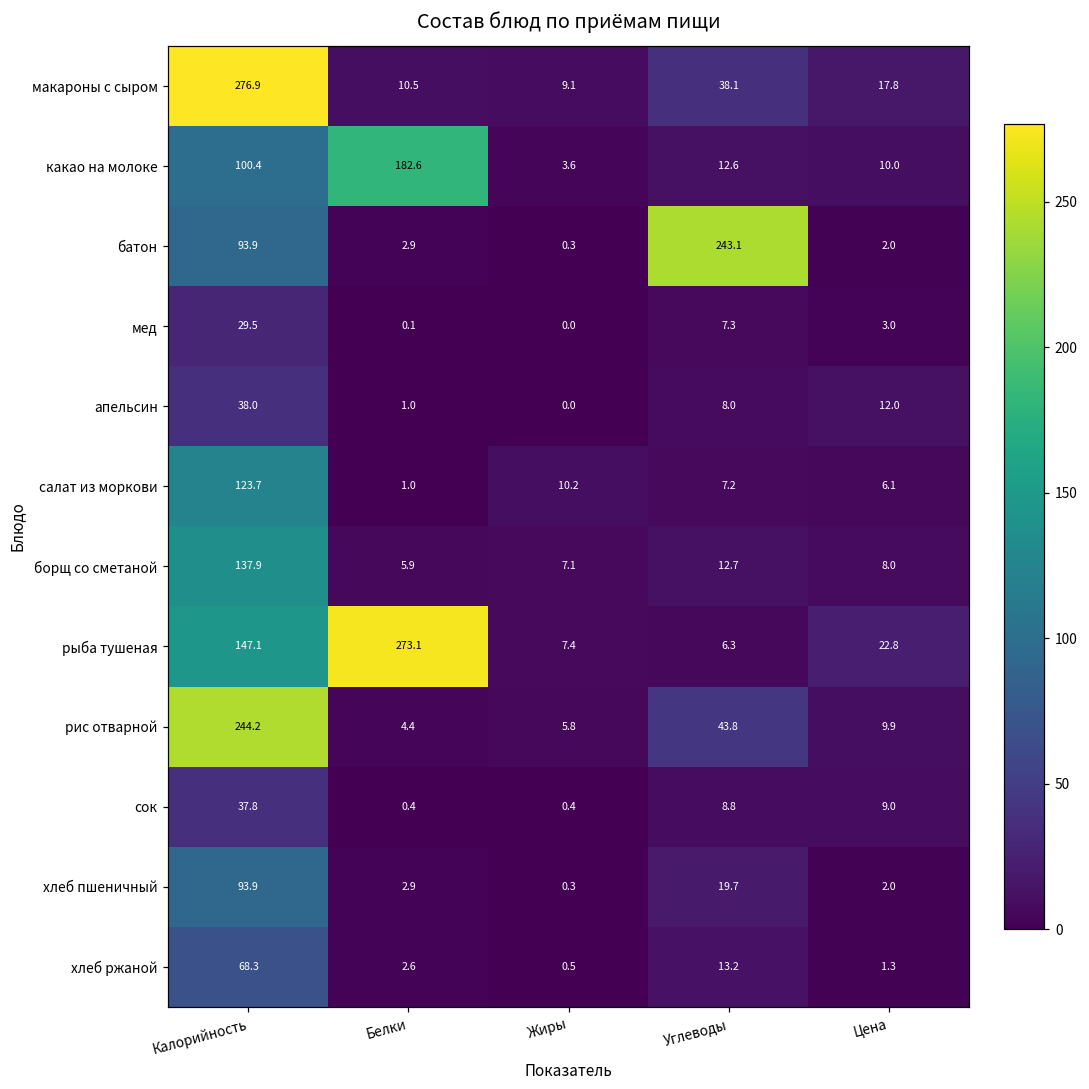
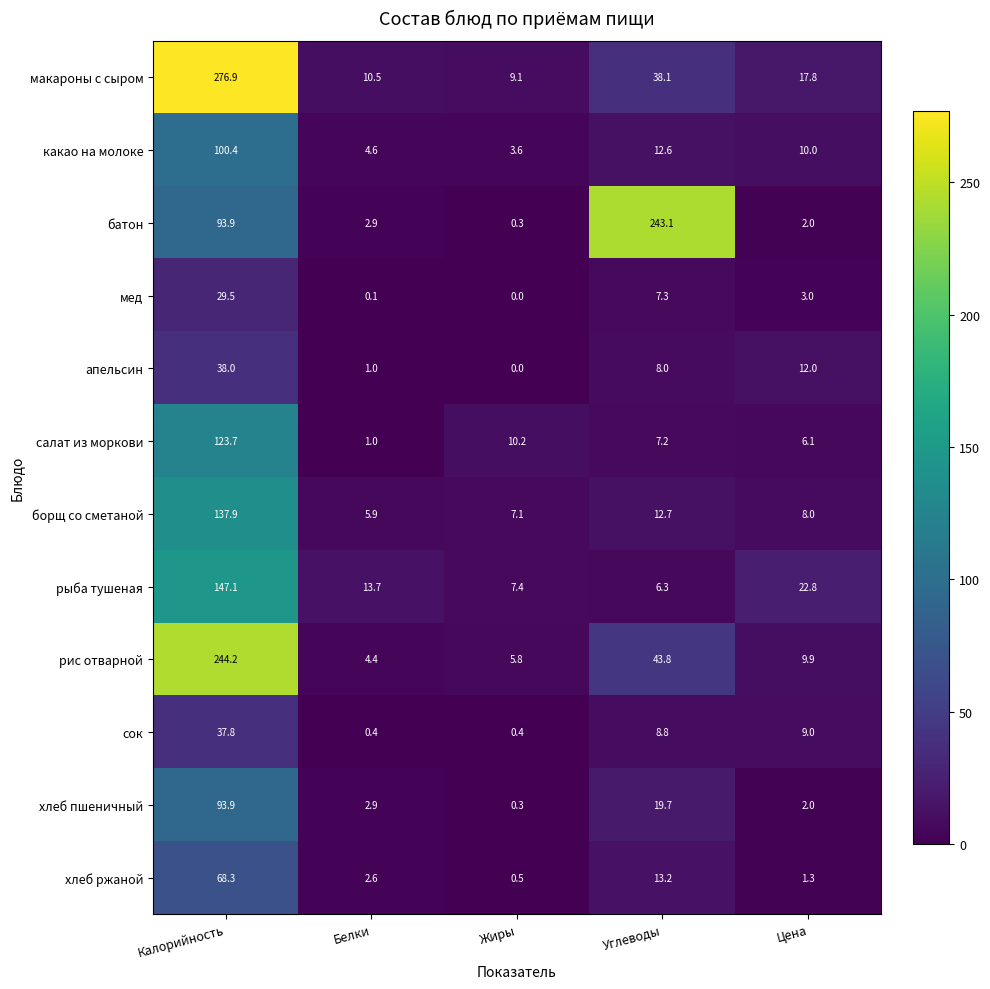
какао на молоке, Белки: 182.6 -> 4.6
рыба тушеная, Белки: 273.1 -> 13.7
